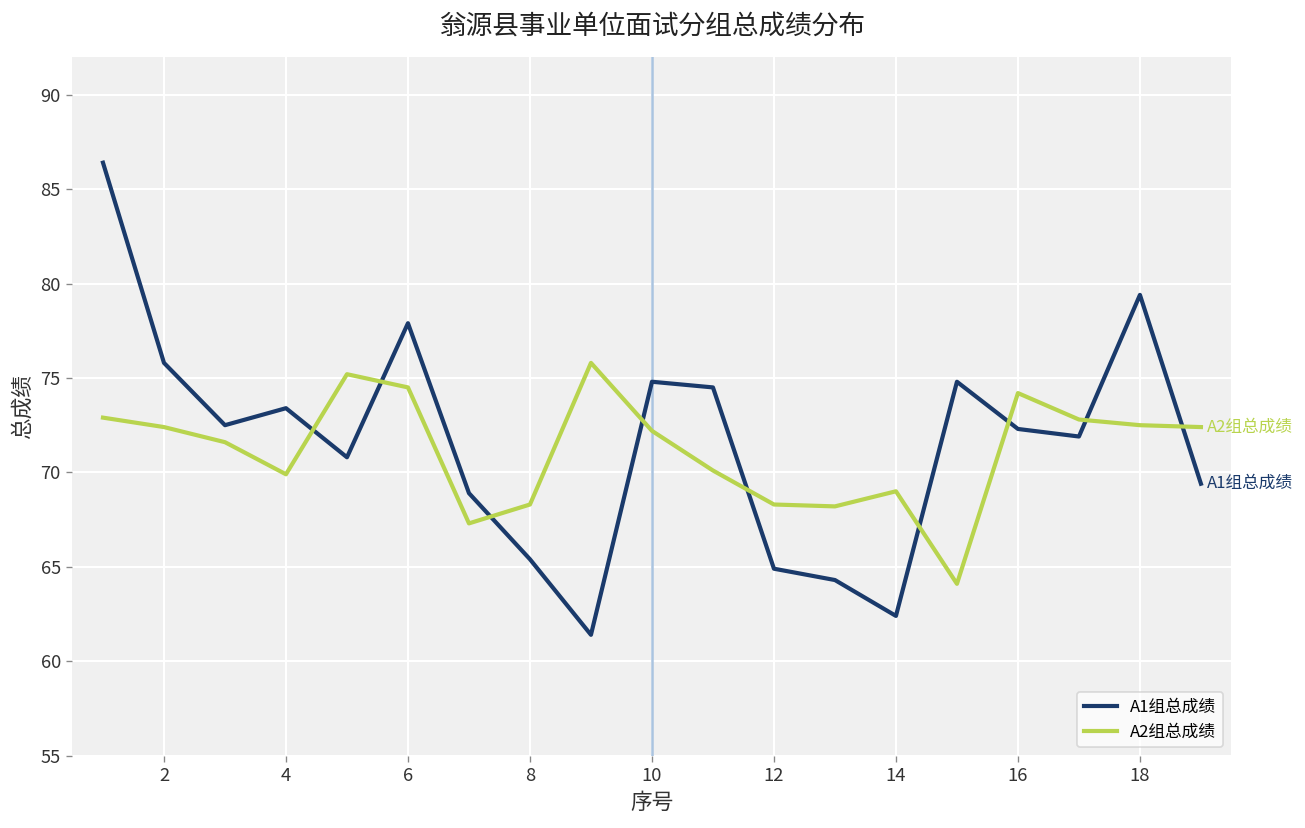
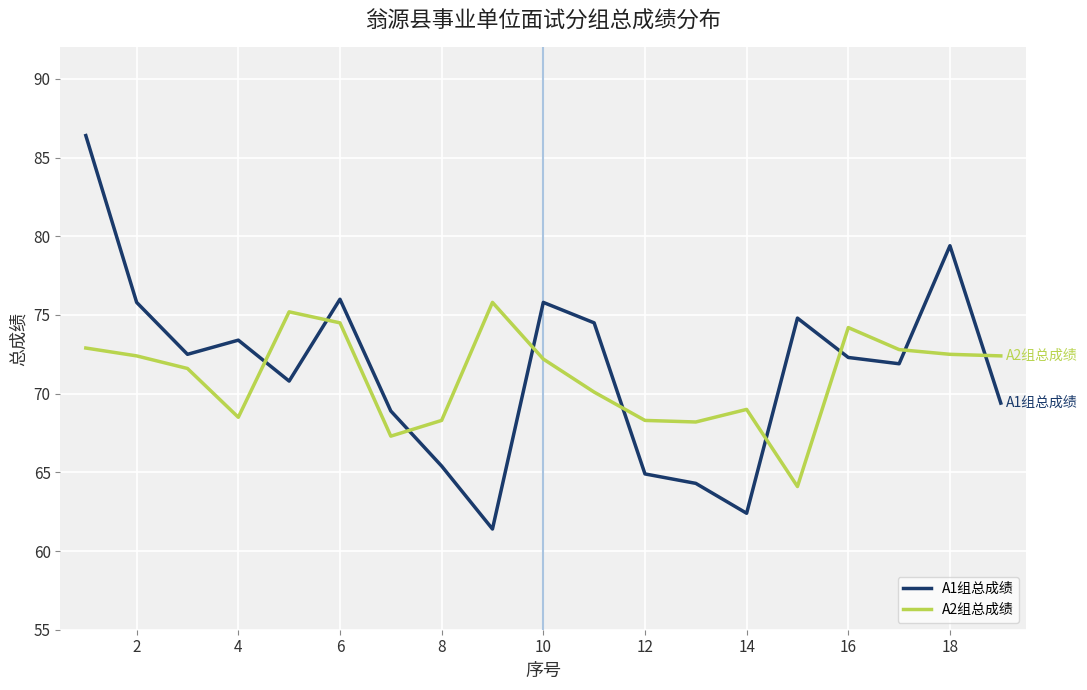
A2组总成绩, 4: 69.9 -> 68.5
A1组总成绩, 6: 77.9 -> 76.0
A1组总成绩, 10: 74.8 -> 75.8
